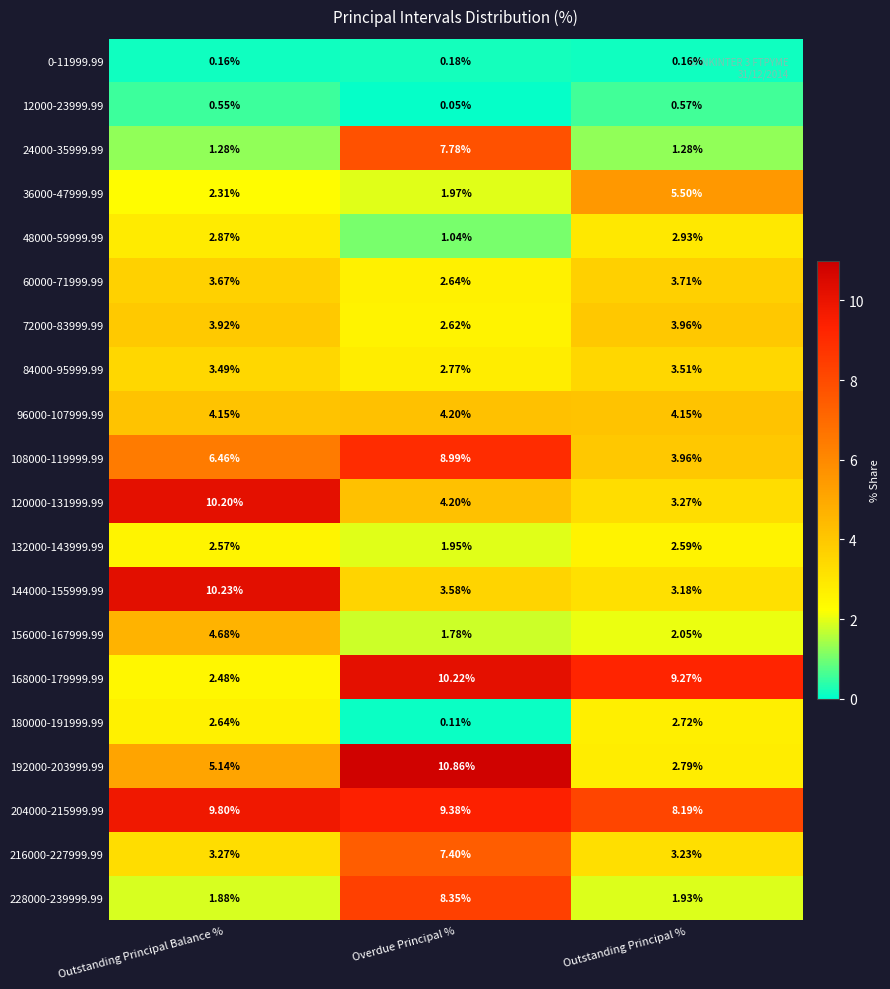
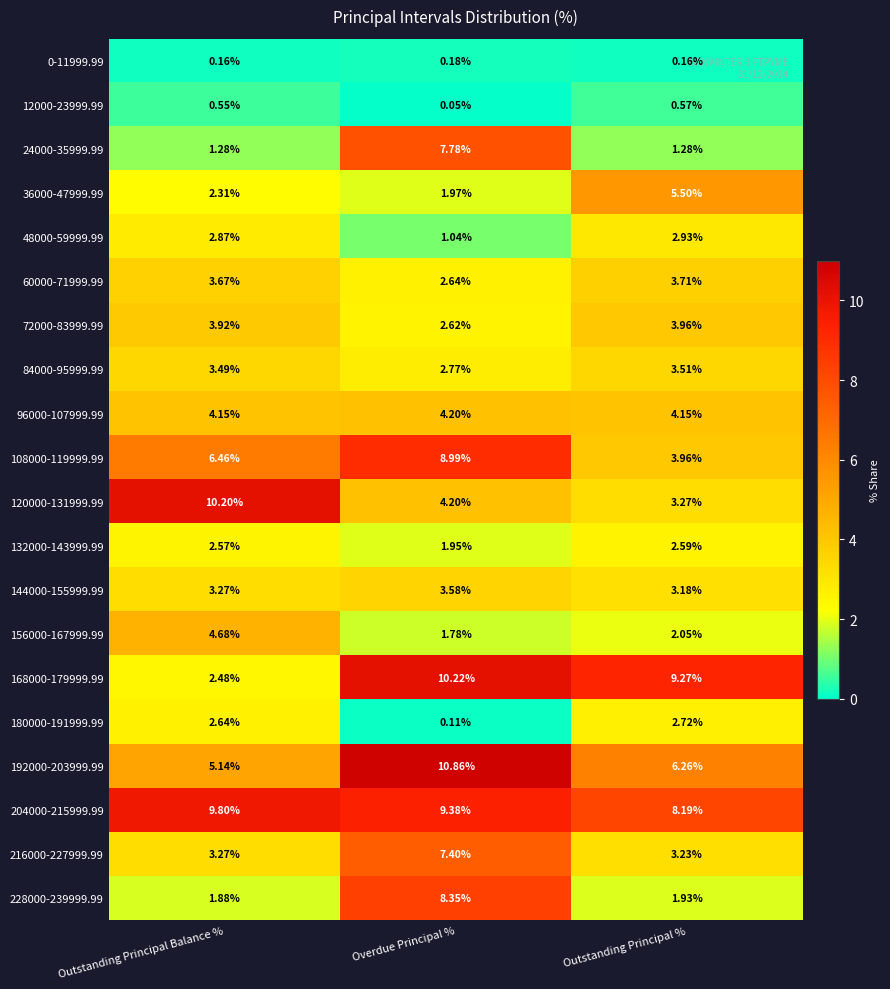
144000-155999.99, Outstanding Principal Balance %: 10.23% -> 3.27%
192000-203999.99, Outstanding Principal %: 2.79% -> 6.26%
